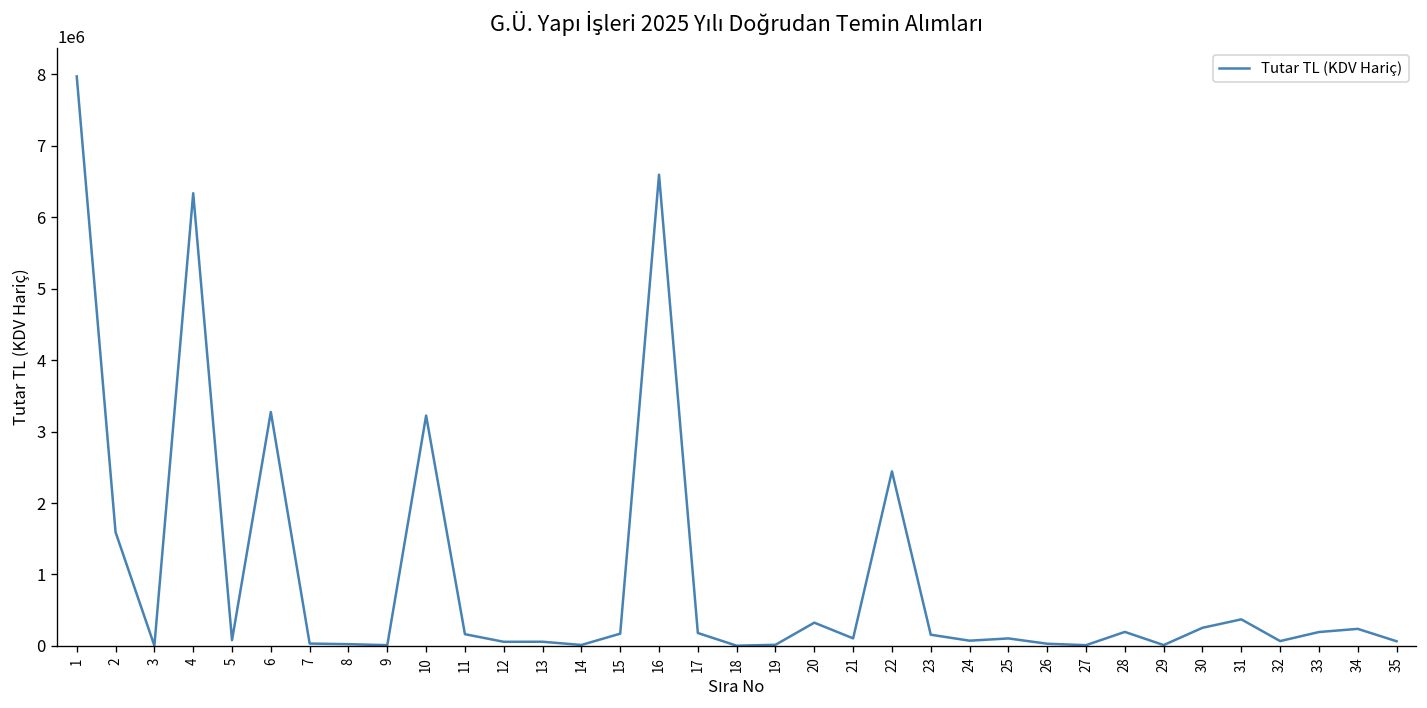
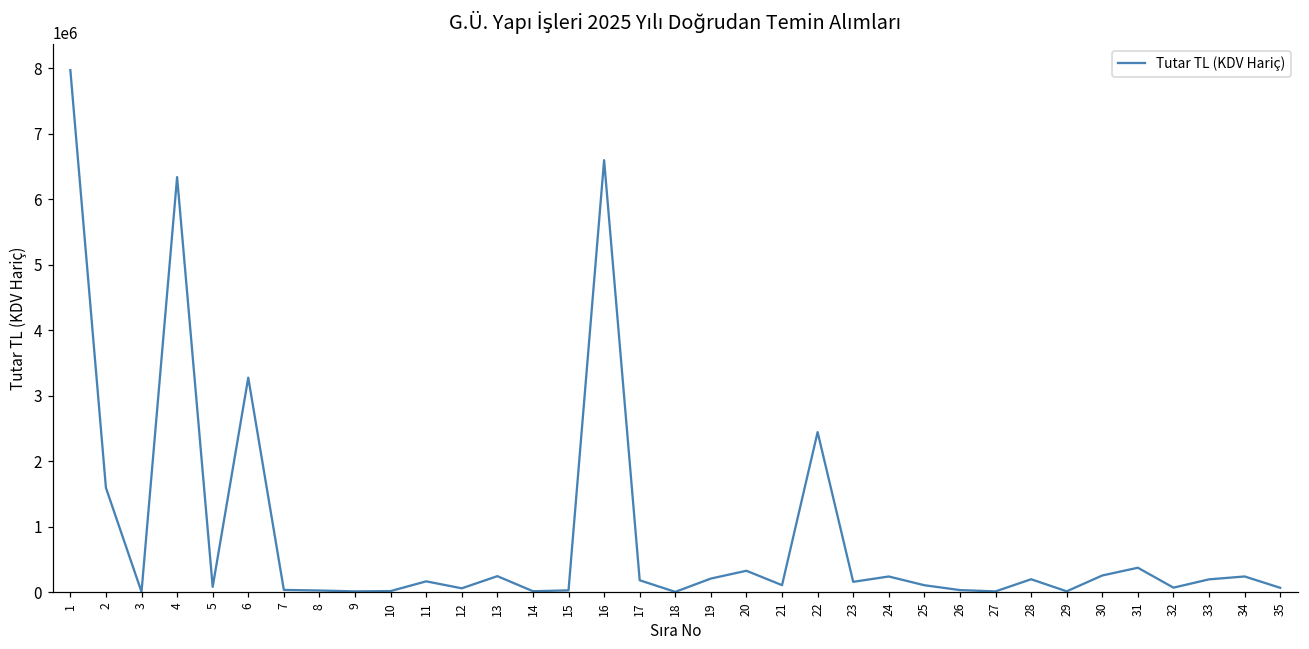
10: 3200000 -> 0
13: 100000 -> 200000
15: 200000 -> 0
19: 0 -> 200000
24: 100000 -> 200000
